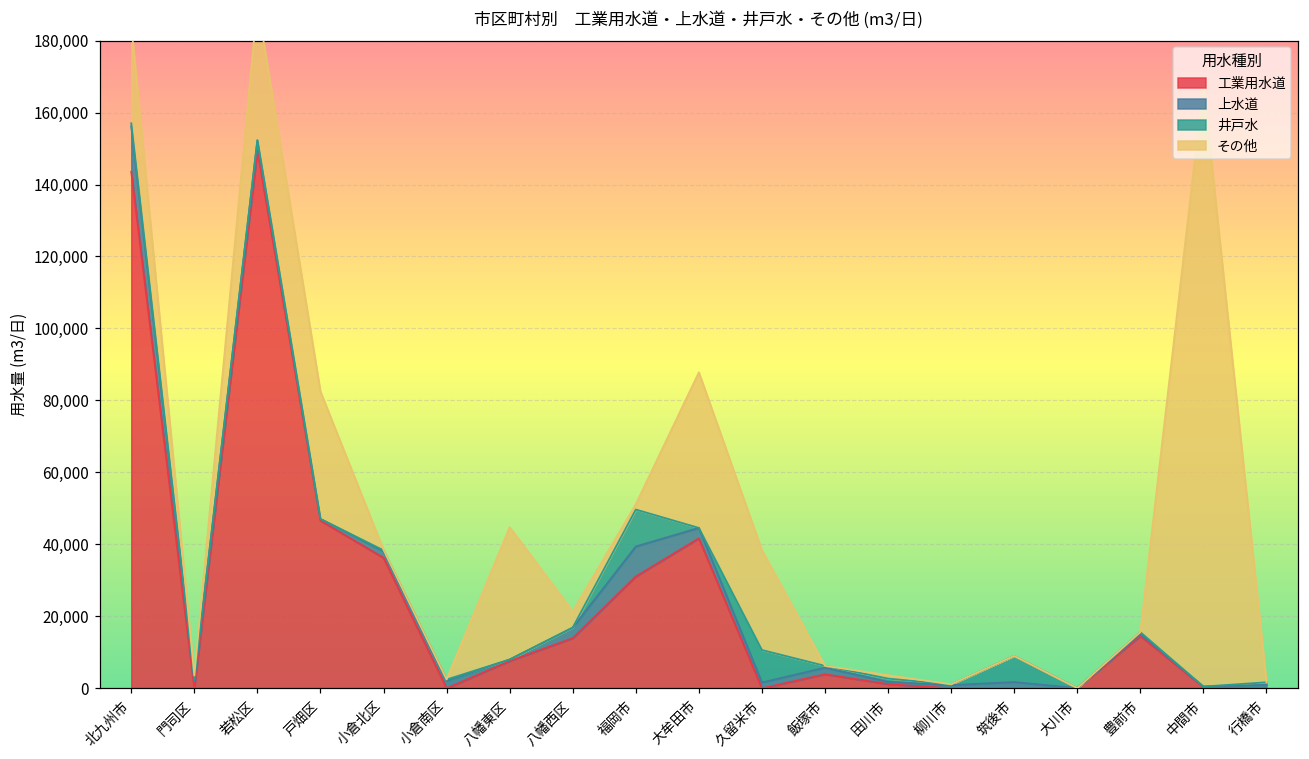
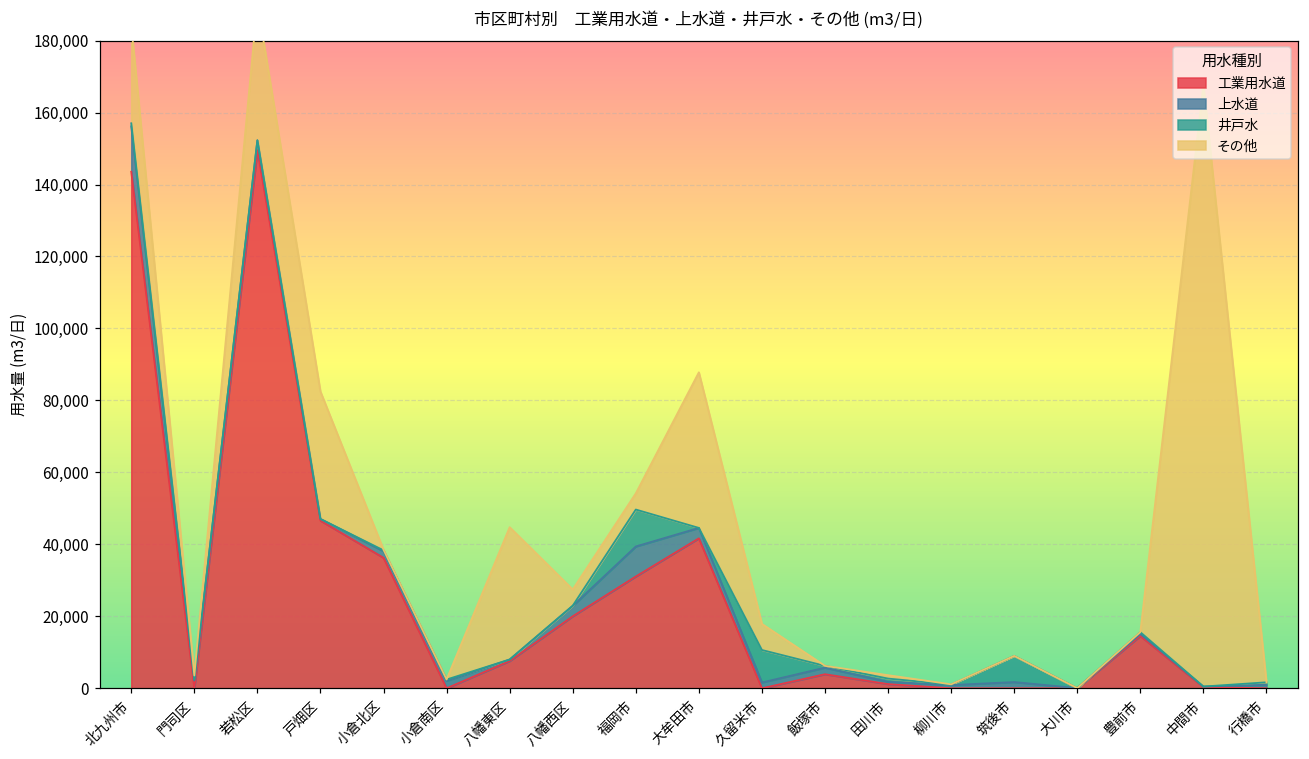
工業用水道, 八幡西区: 14,000 -> 20,000
その他, 福岡市: 1,000 -> 4,000
その他, 久留米市: 28,000 -> 7,000
